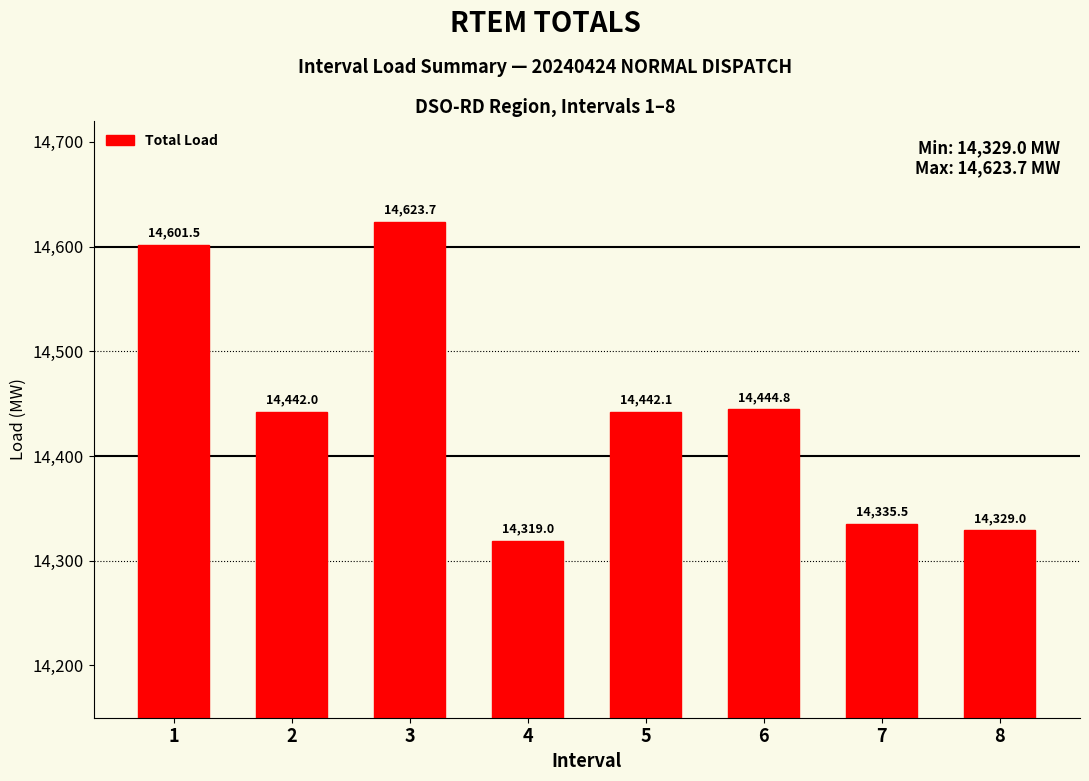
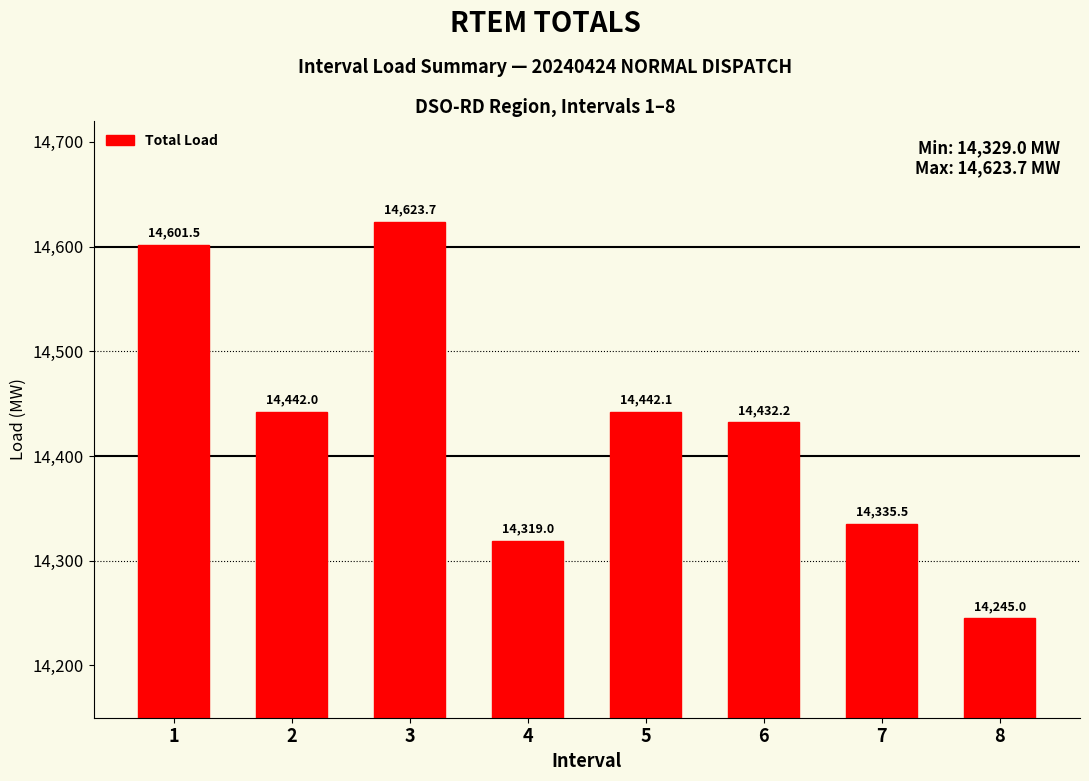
6: 14,444.8 -> 14,432.2
8: 14,329.0 -> 14,245.0
